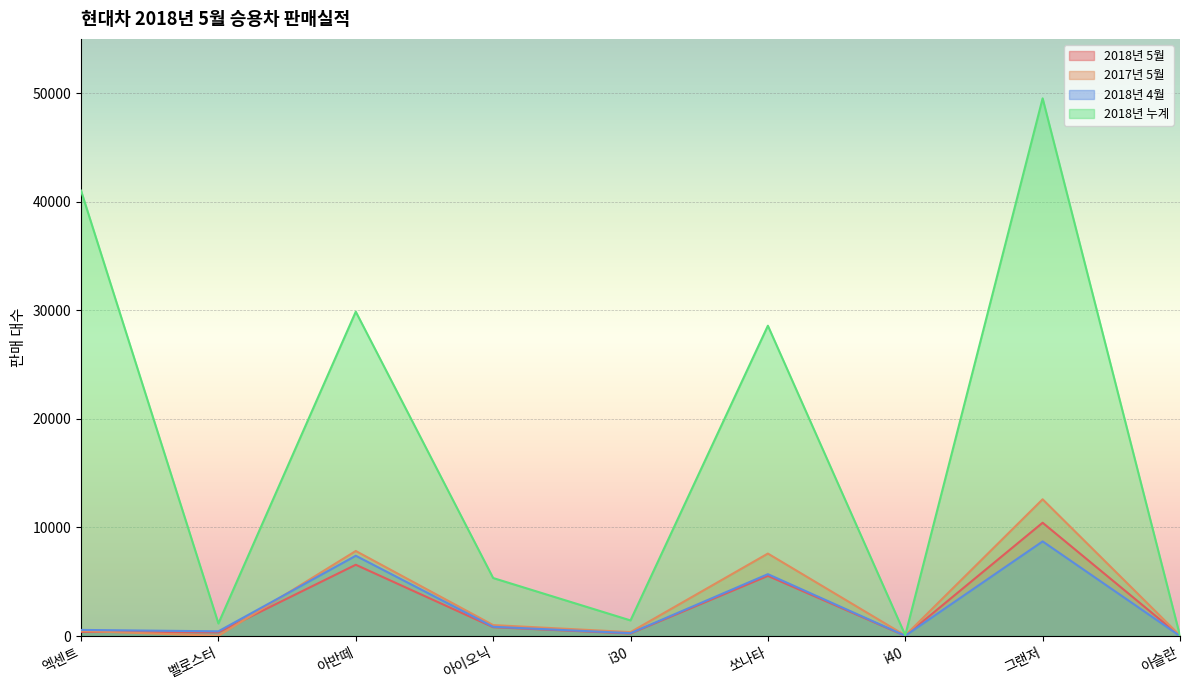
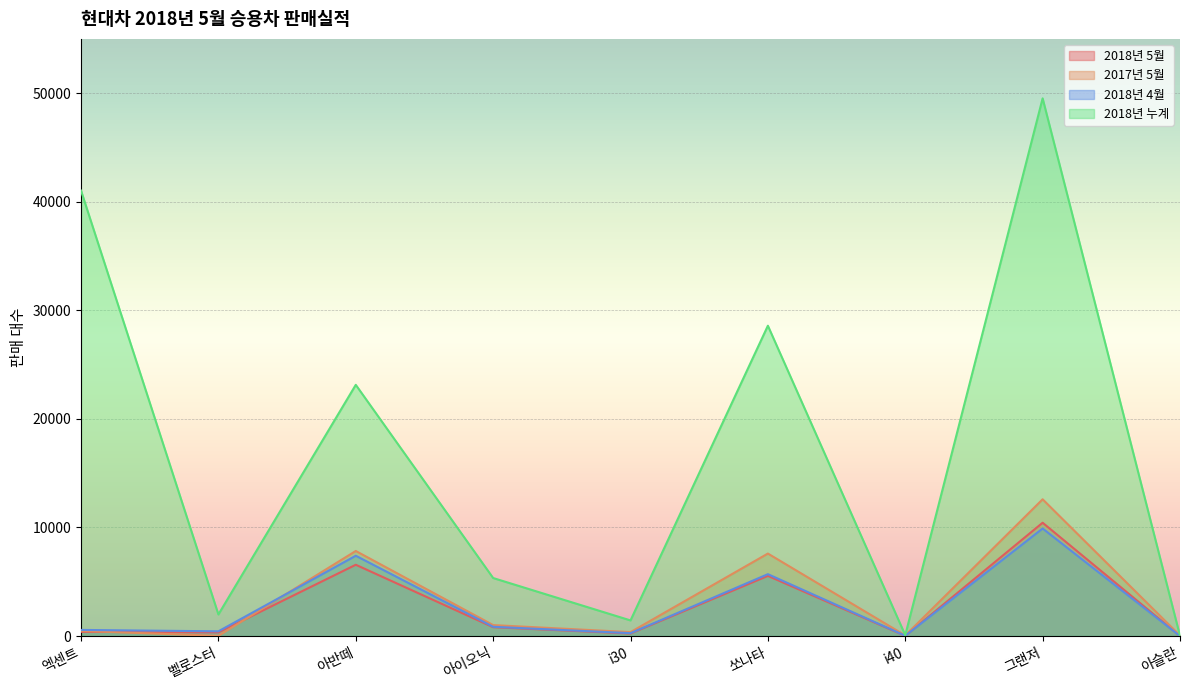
2018년 누계, 벨로스터: 1200 -> 2000
2018년 누계, 아반떼: 29900 -> 23100
2018년 4월, 그랜저: 8700 -> 9900
